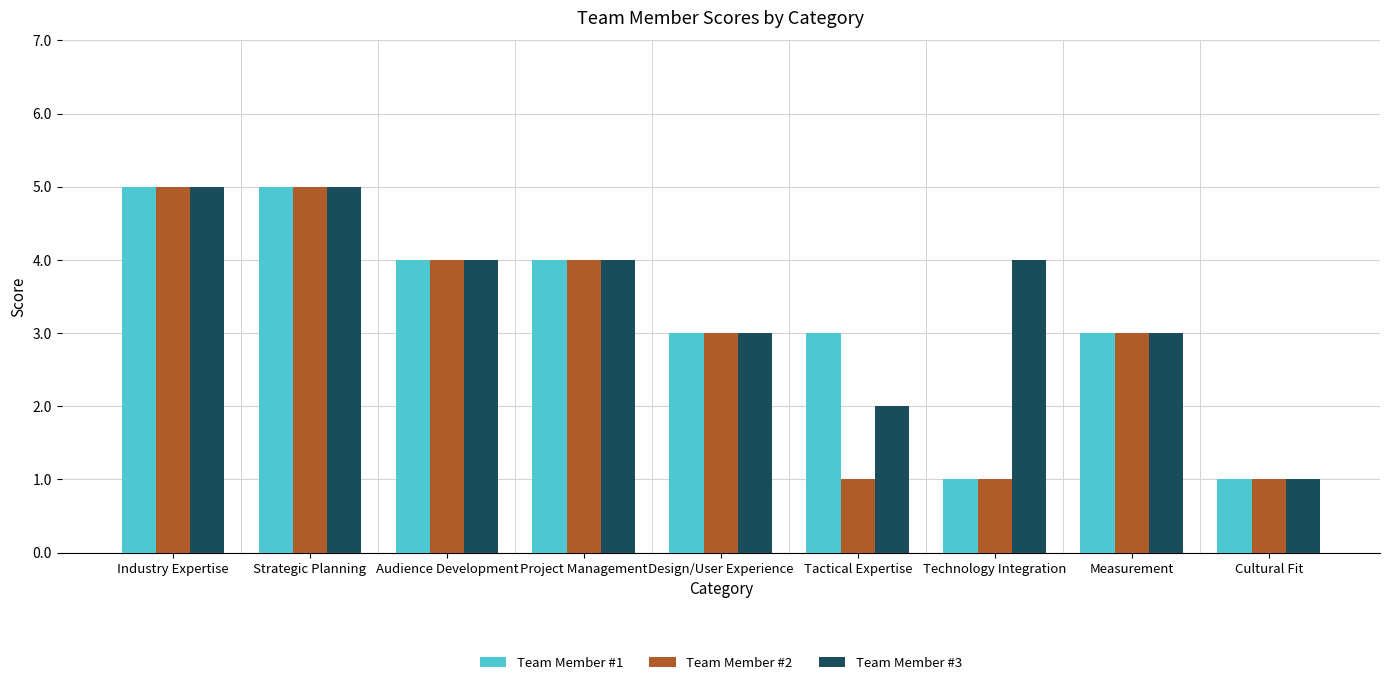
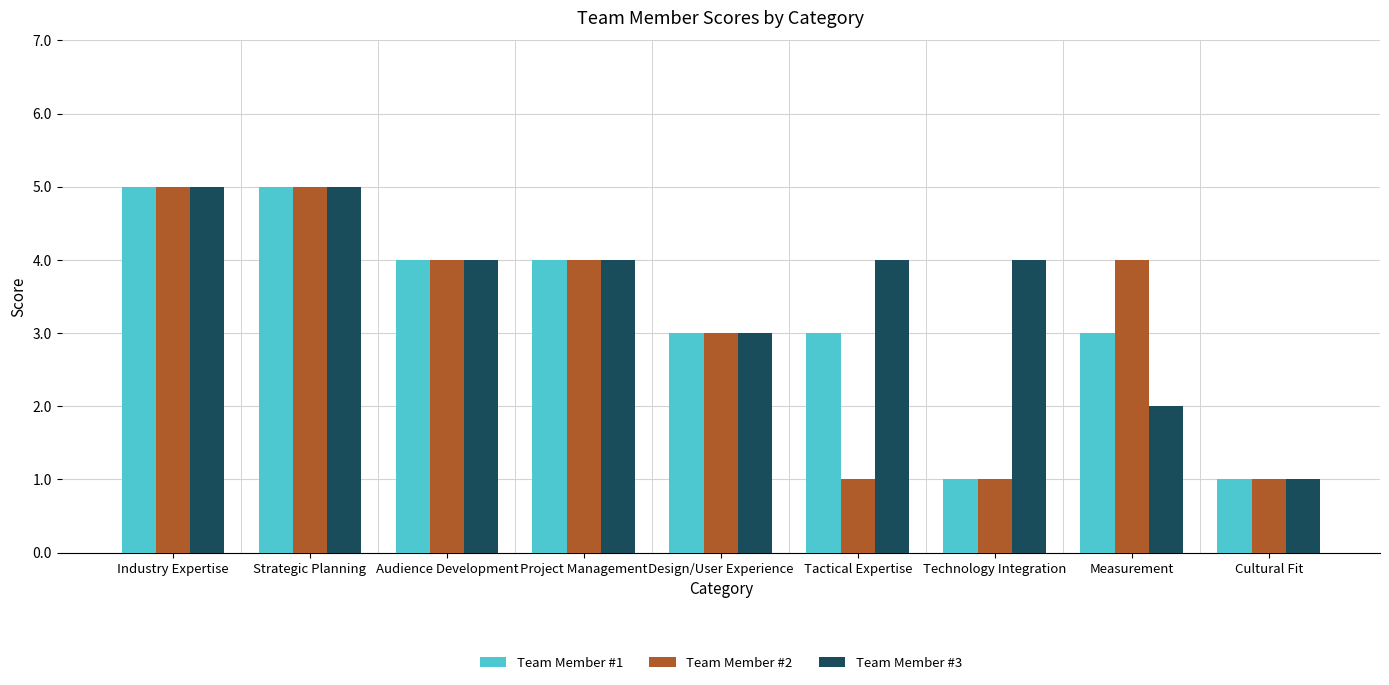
Team Member #3, Tactical Expertise: 2 -> 4
Team Member #2, Measurement: 3 -> 4
Team Member #3, Measurement: 3 -> 2
